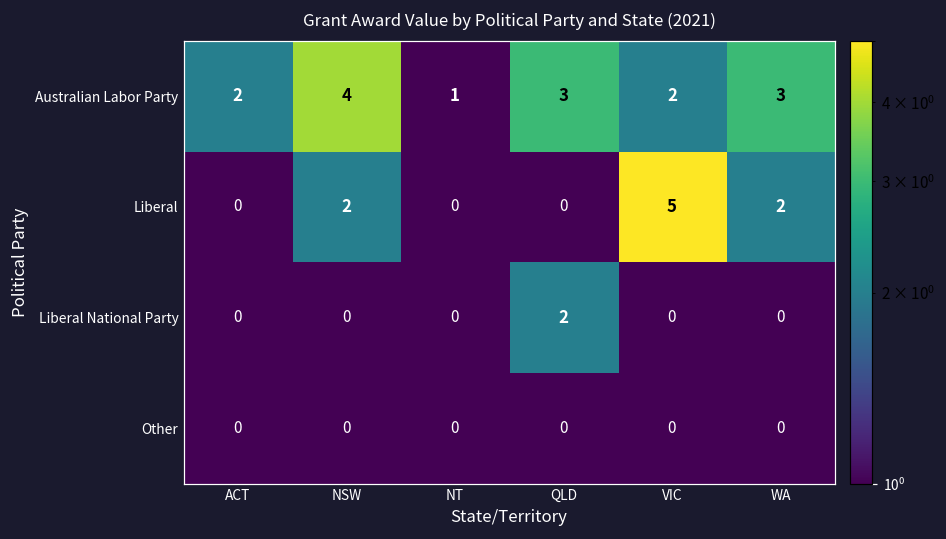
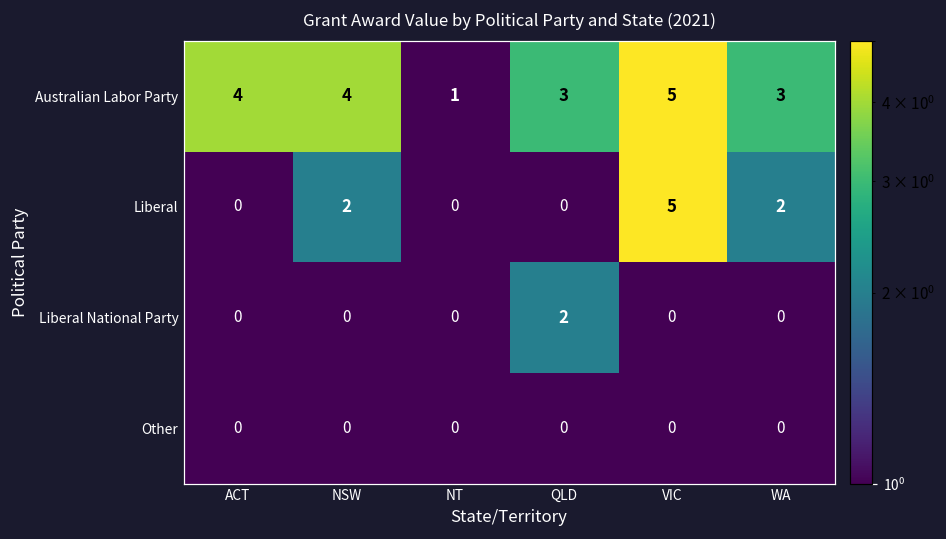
Australian Labor Party, ACT: 2 -> 4
Australian Labor Party, VIC: 2 -> 5
